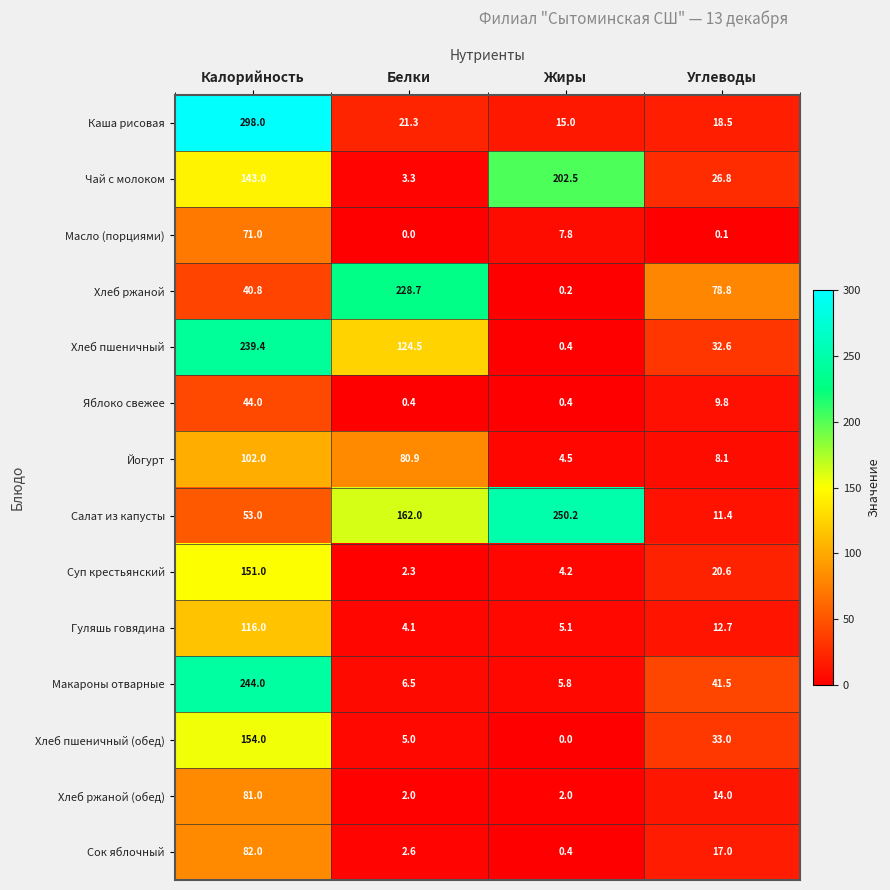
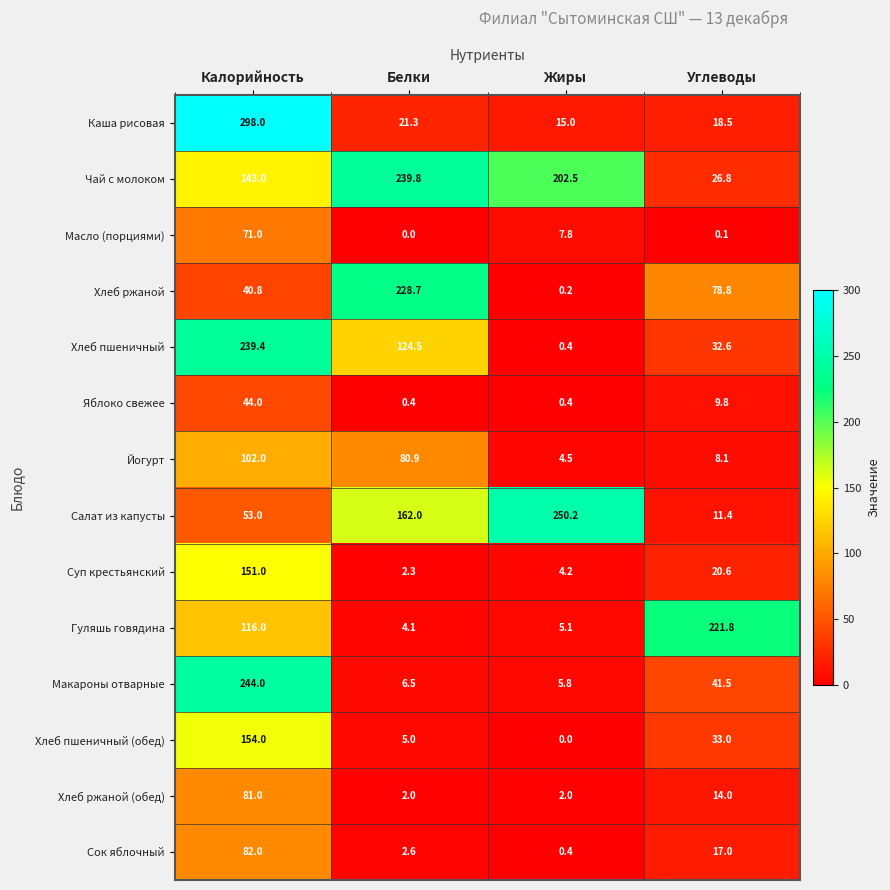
Чай с молоком, Белки: 3.3 -> 239.8
Гуляшь говядина, Углеводы: 12.7 -> 221.8
